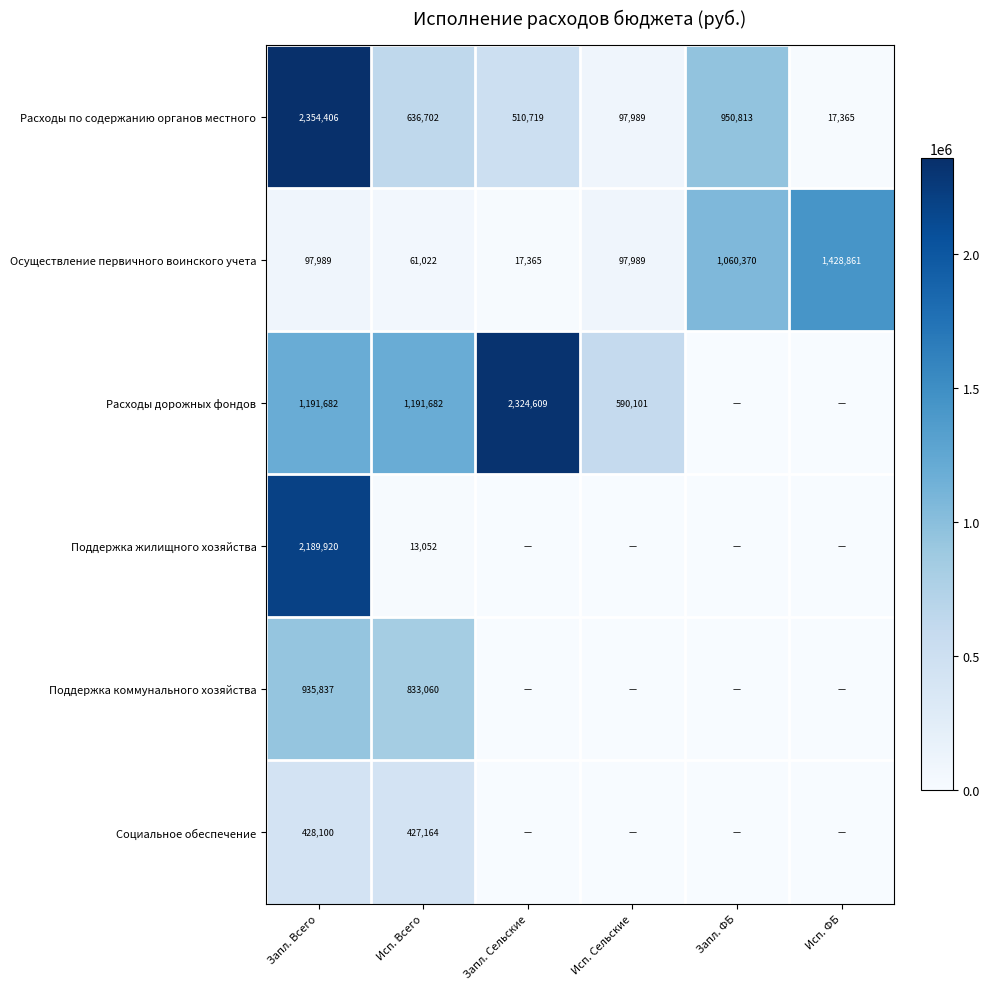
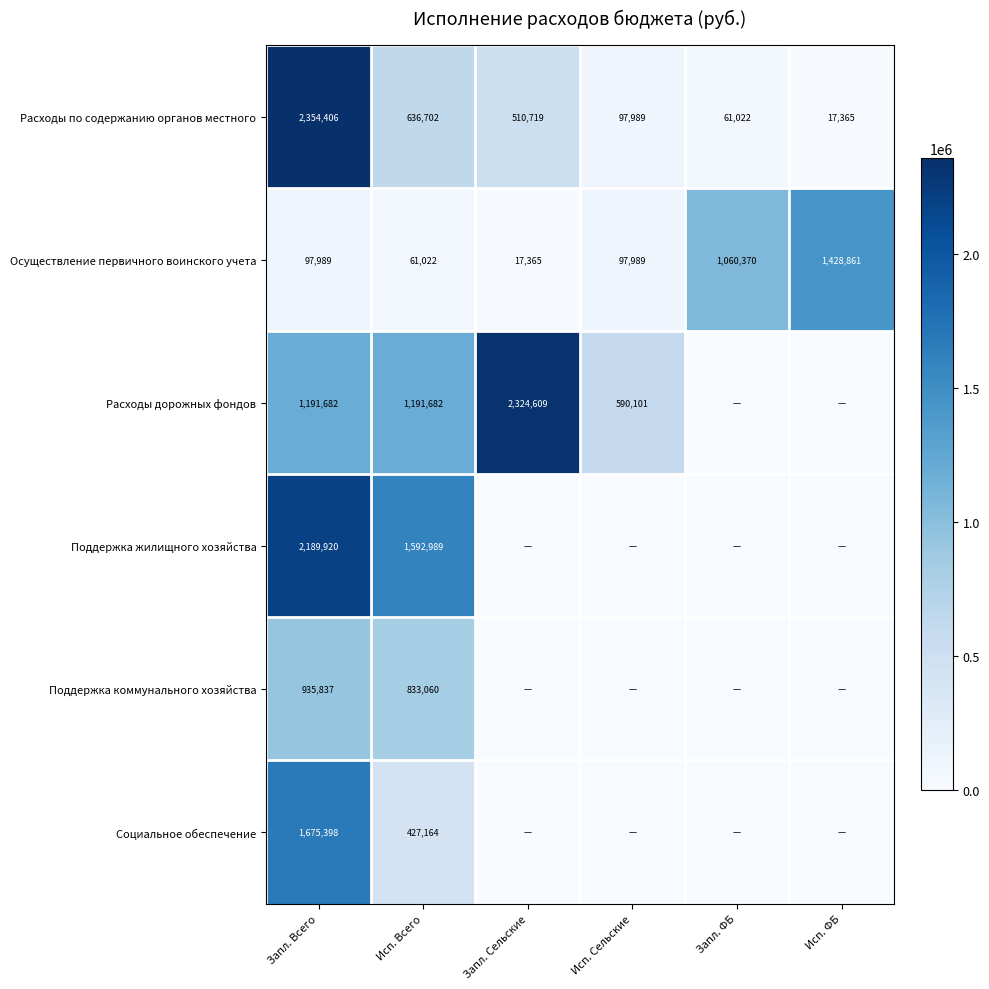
Расходы по содержанию органов местного, Запл. ФБ: 950,813 -> 61,022
Поддержка жилищного хозяйства, Исп. Всего: 13,052 -> 1,592,989
Социальное обеспечение, Запл. Всего: 428,100 -> 1,675,398
